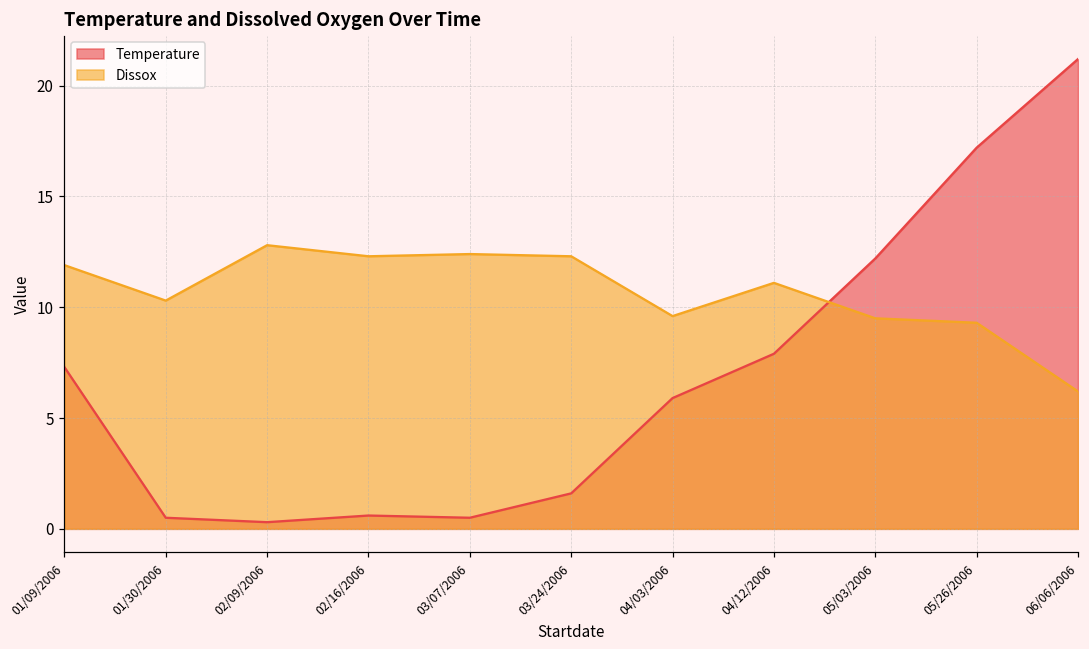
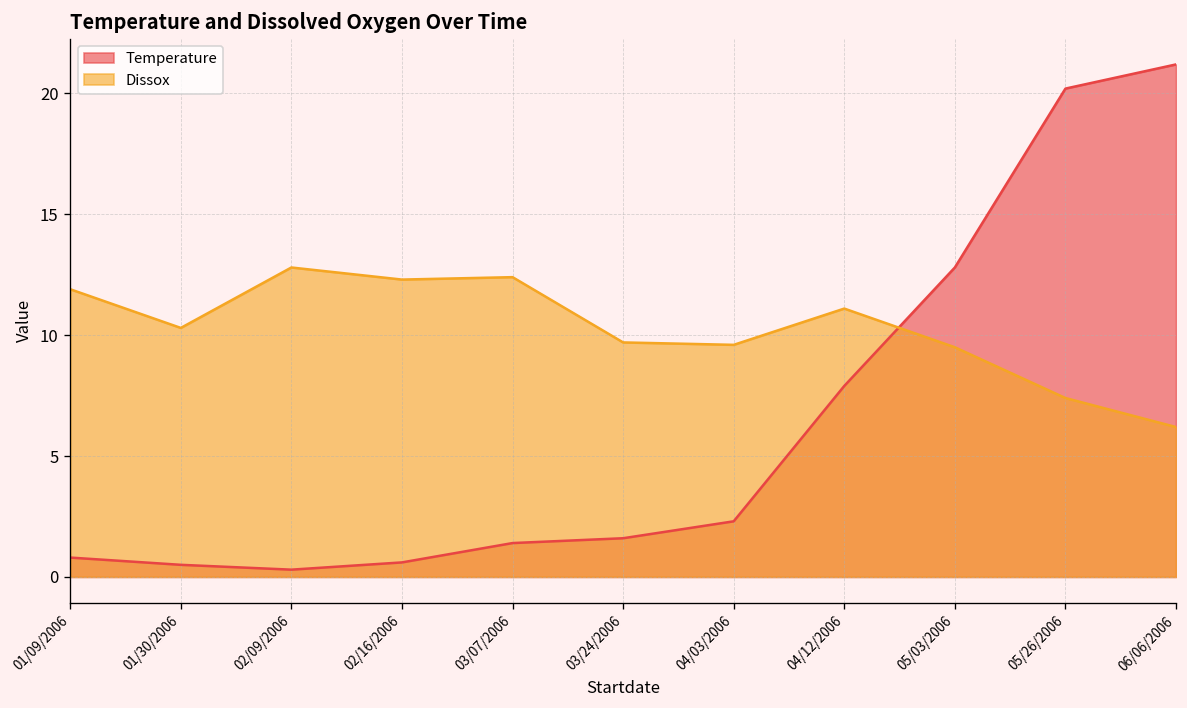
Temperature, 01/09/2006: 7.3 -> 0.8
Temperature, 03/07/2006: 0.5 -> 1.4
Dissox, 03/24/2006: 12.3 -> 9.7
Temperature, 04/03/2006: 5.9 -> 2.3
Temperature, 05/03/2006: 12.2 -> 12.8
Temperature, 05/26/2006: 17.2 -> 20.2
Dissox, 05/26/2006: 9.3 -> 7.4
